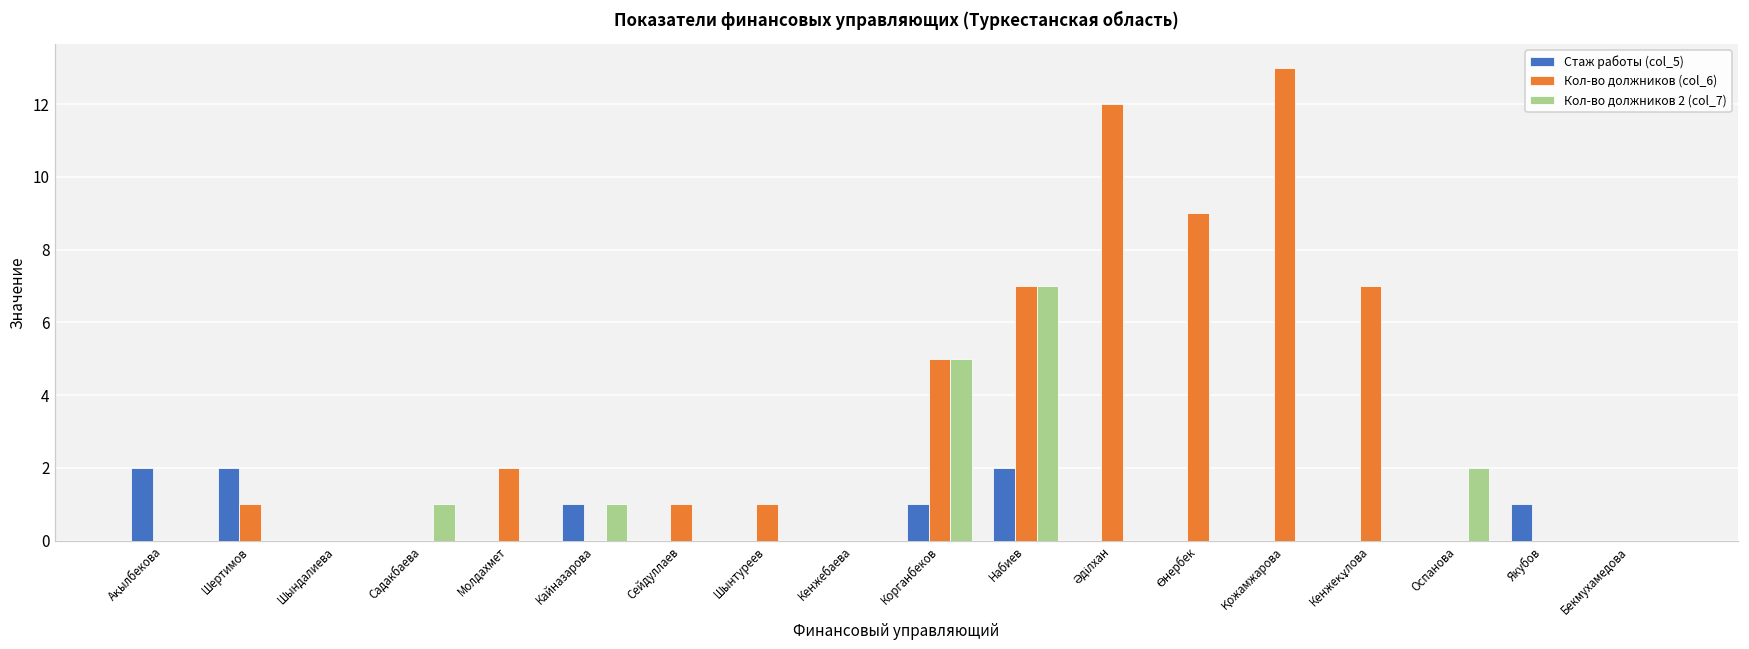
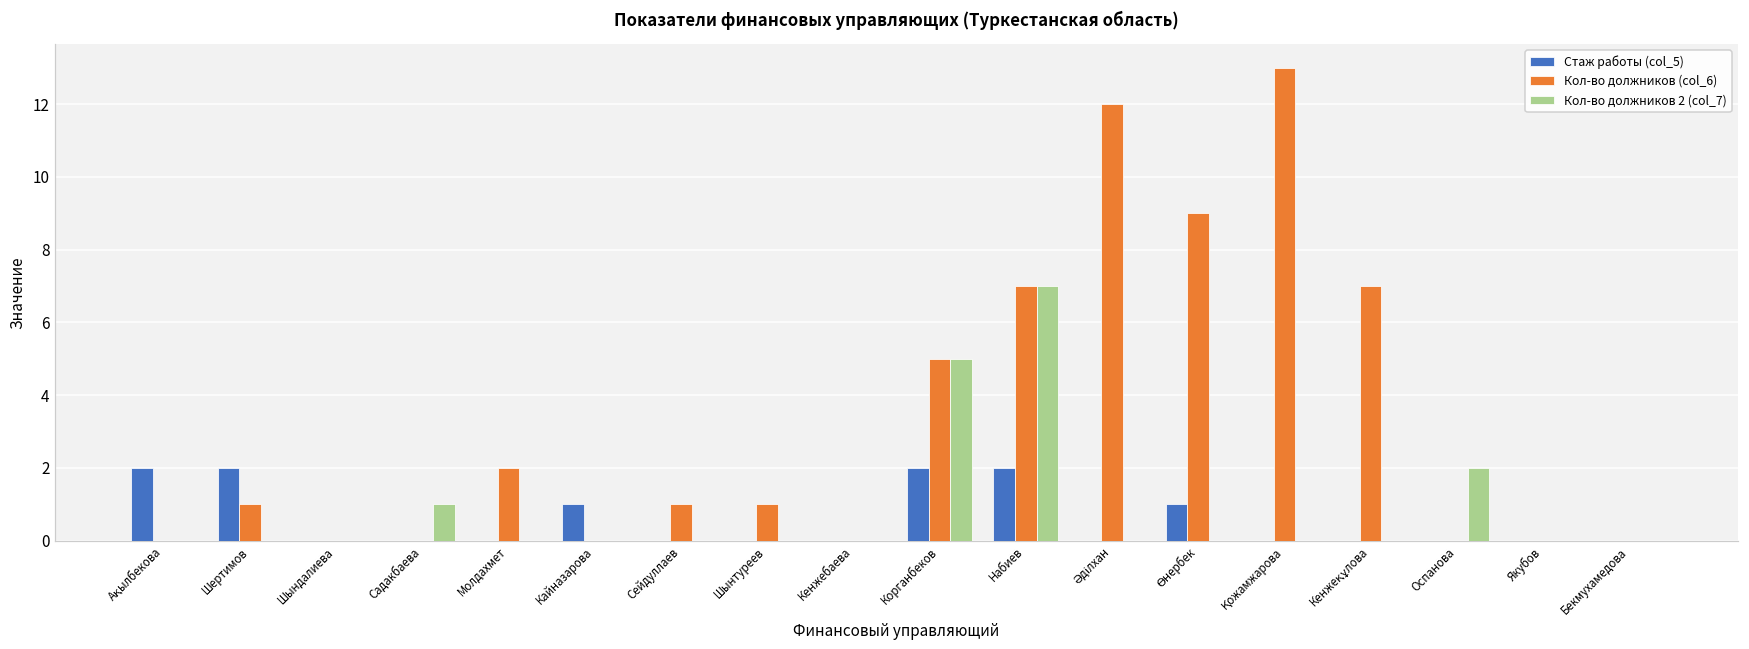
Кол-во должников 2 (col_7), Кайназарова: 1 -> 0
Стаж работы (col_5), Корганбеков: 1 -> 2
Стаж работы (col_5), Өнербек: 0 -> 1
Стаж работы (col_5), Якубов: 1 -> 0
